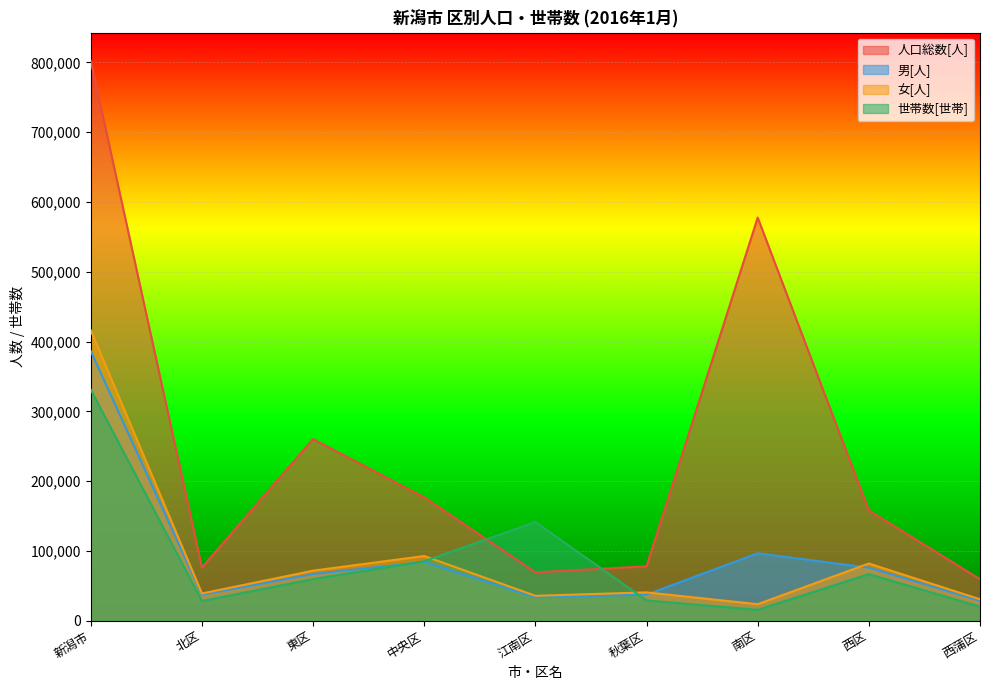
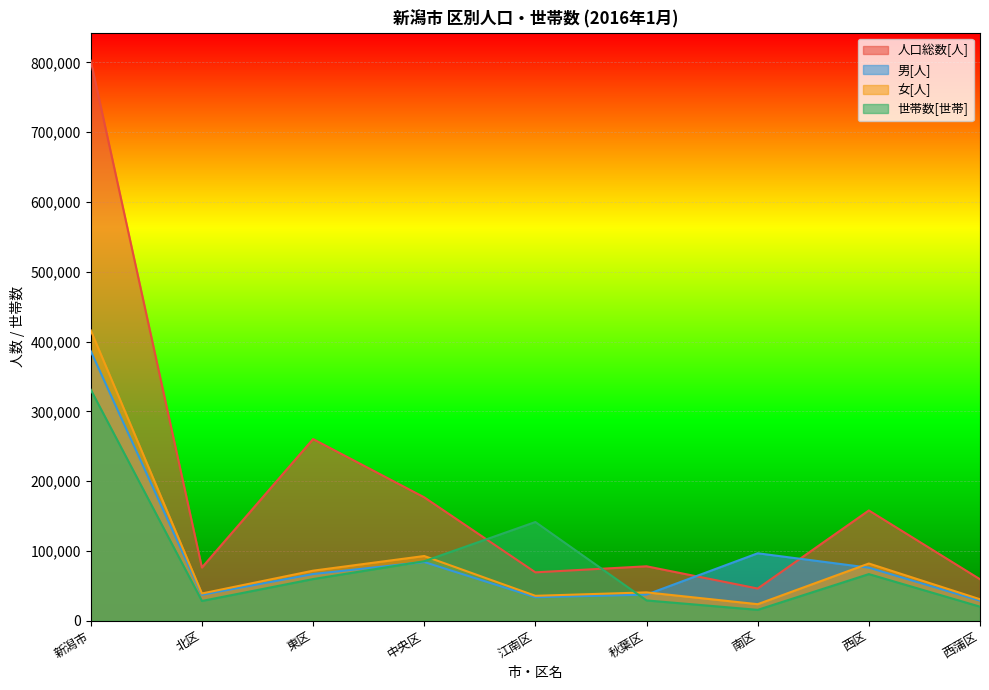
人口総数[人], 南区: 580,000 -> 50,000
